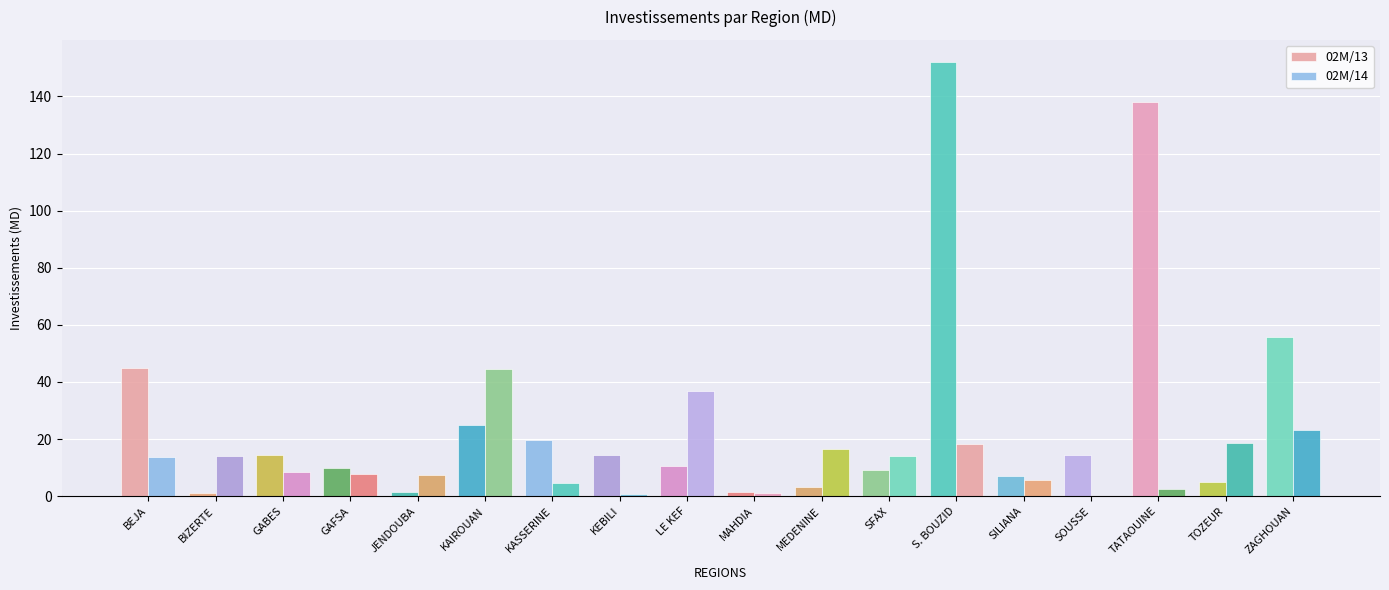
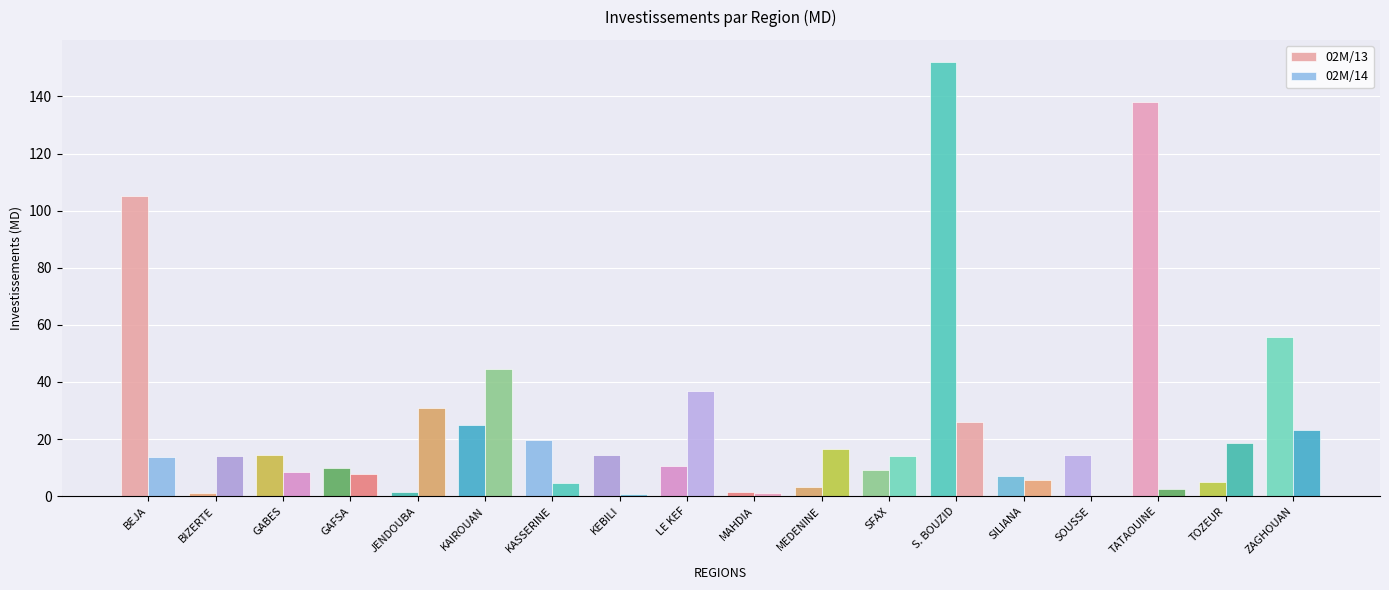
02M/13, BEJA: 45 -> 105
02M/14, JENDOUBA: 7 -> 31
02M/14, S. BOUZID: 18 -> 26
